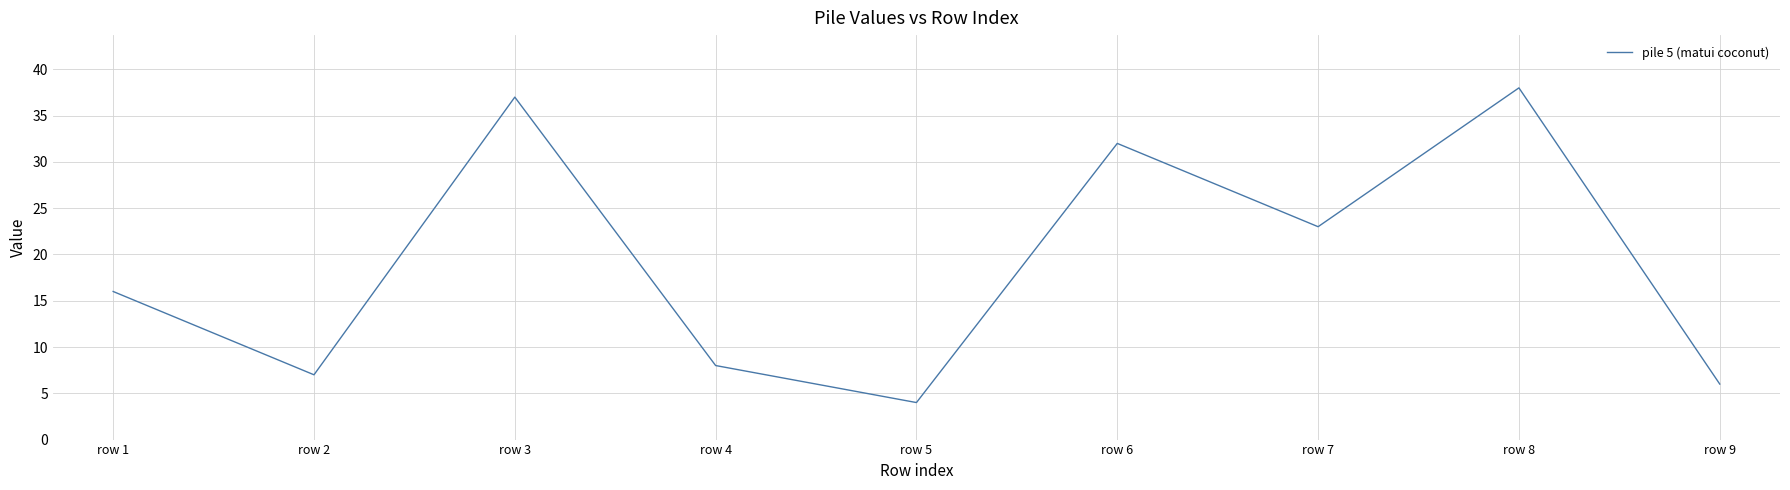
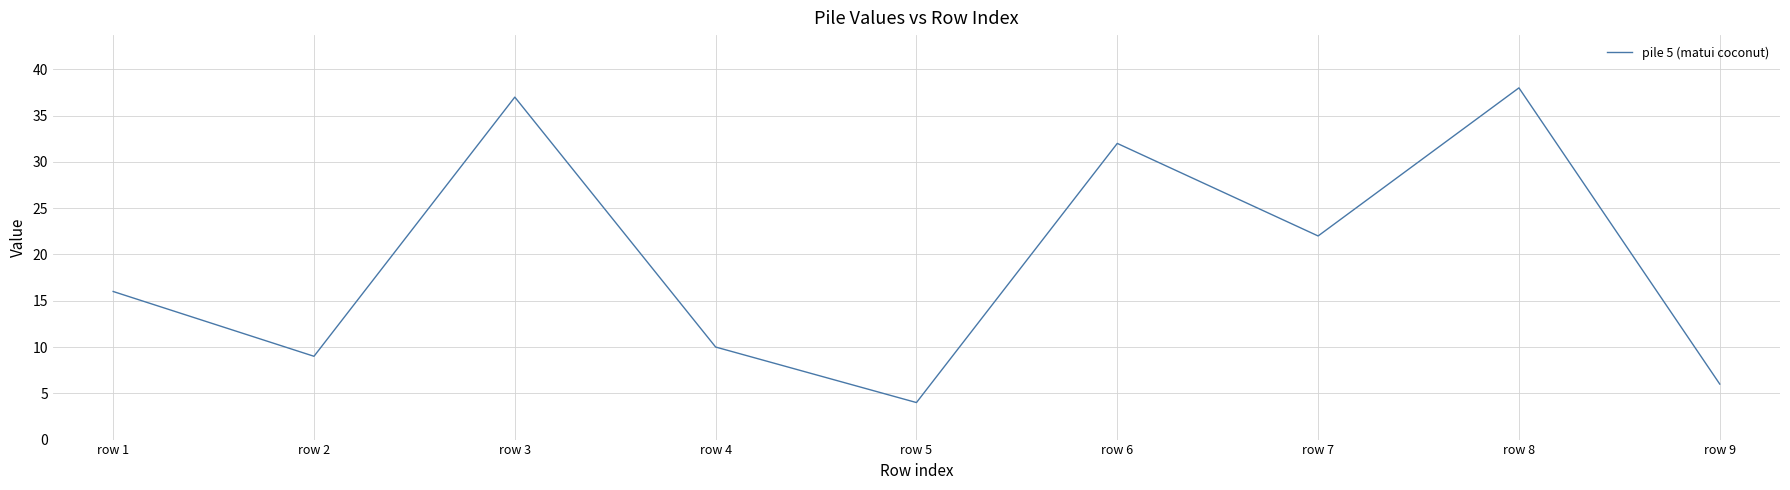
row 2: 7 -> 9
row 4: 8 -> 10
row 7: 23 -> 22
